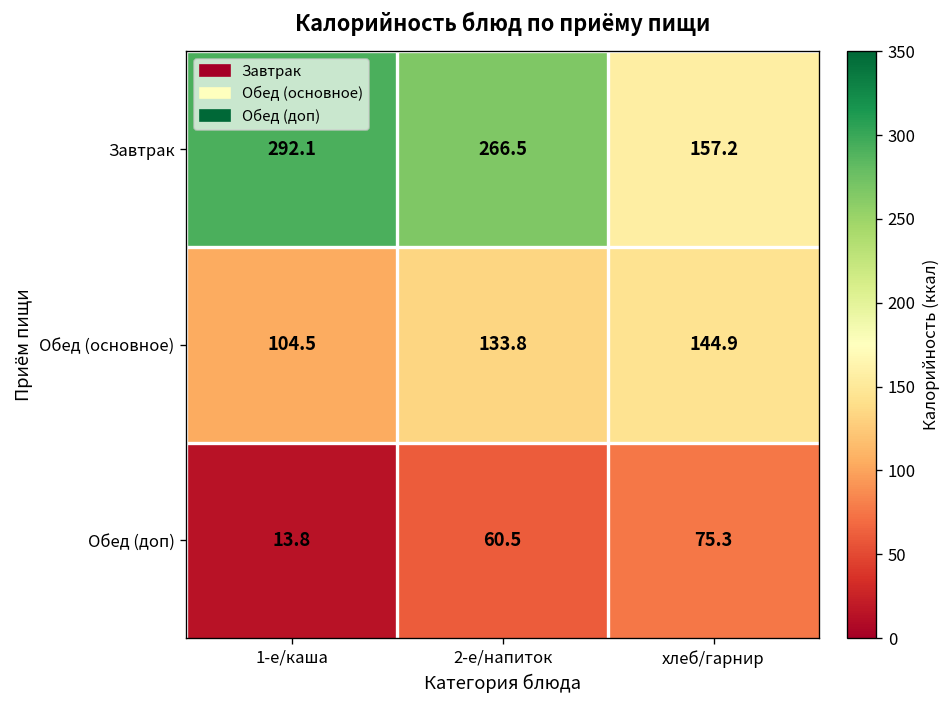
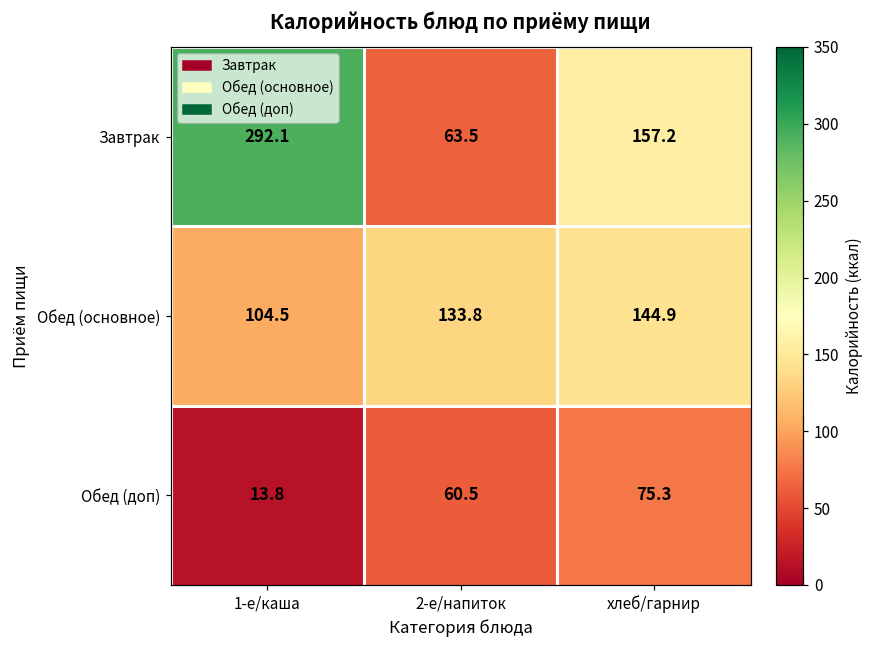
Завтрак, 2-е/напиток: 266.5 -> 63.5
